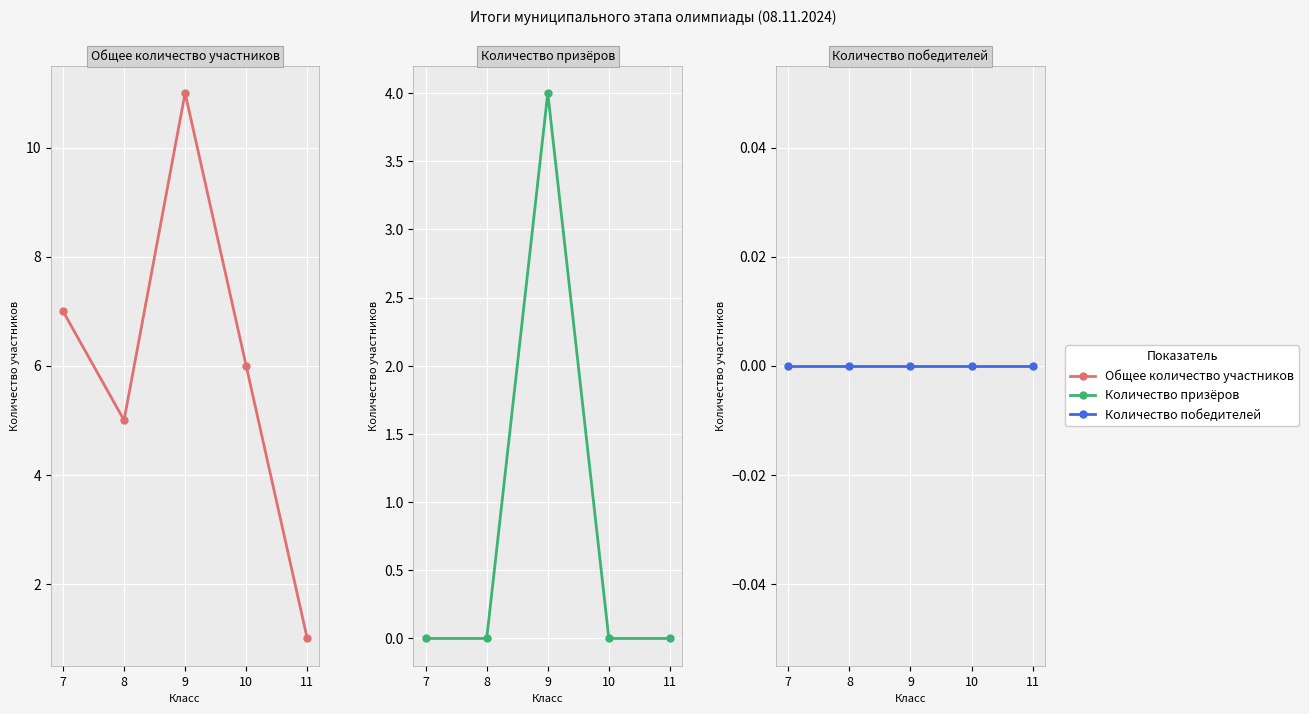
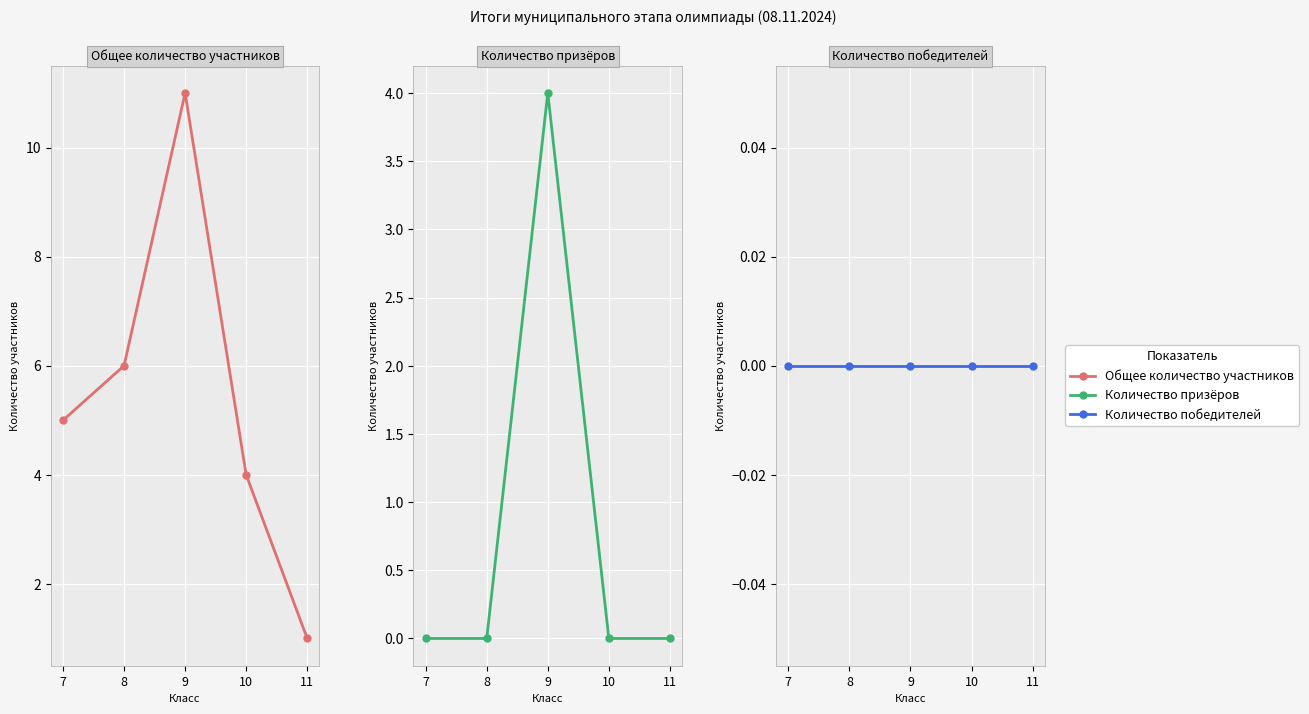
Общее количество участников, 7: 7 -> 5
Общее количество участников, 8: 5 -> 6
Общее количество участников, 10: 6 -> 4
